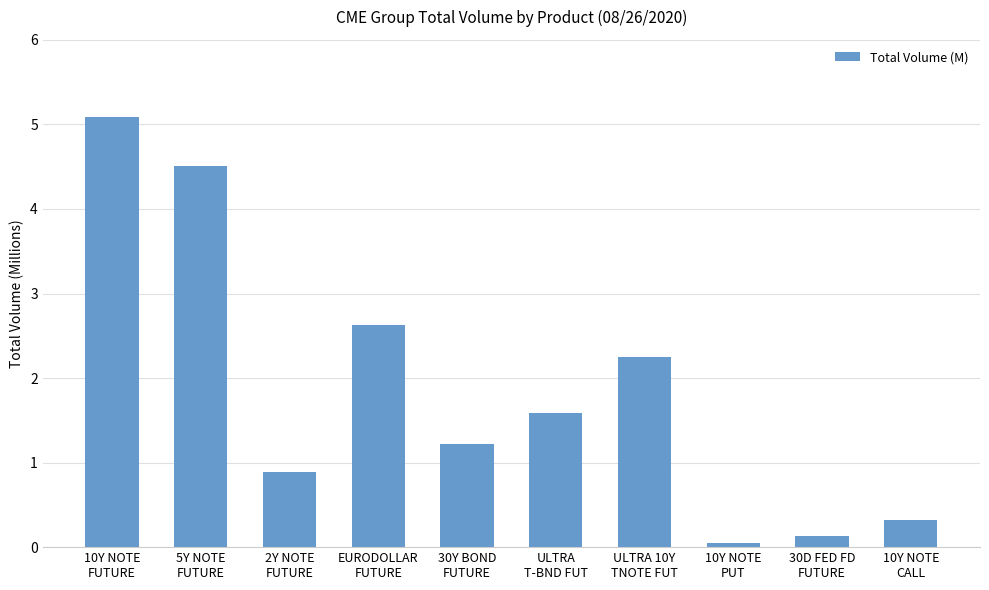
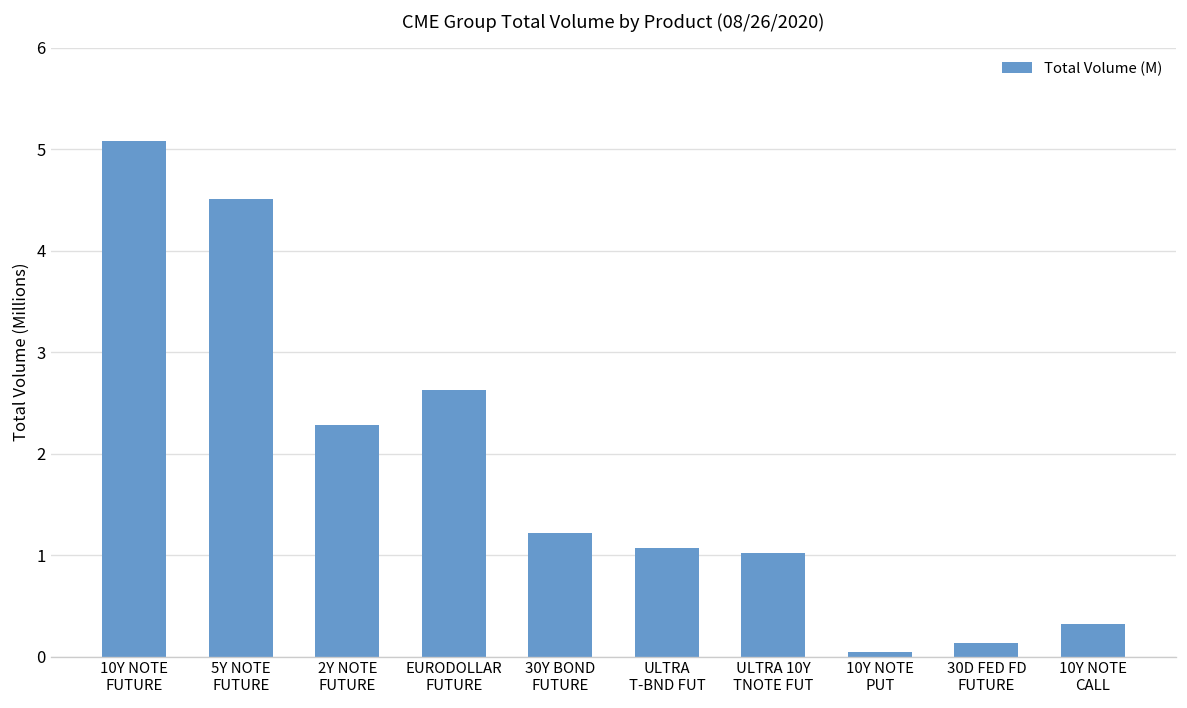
2Y NOTE FUTURE: 0.9 -> 2.3
ULTRA T-BND FUT: 1.6 -> 1.1
ULTRA 10Y TNOTE FUT: 2.3 -> 1.0
